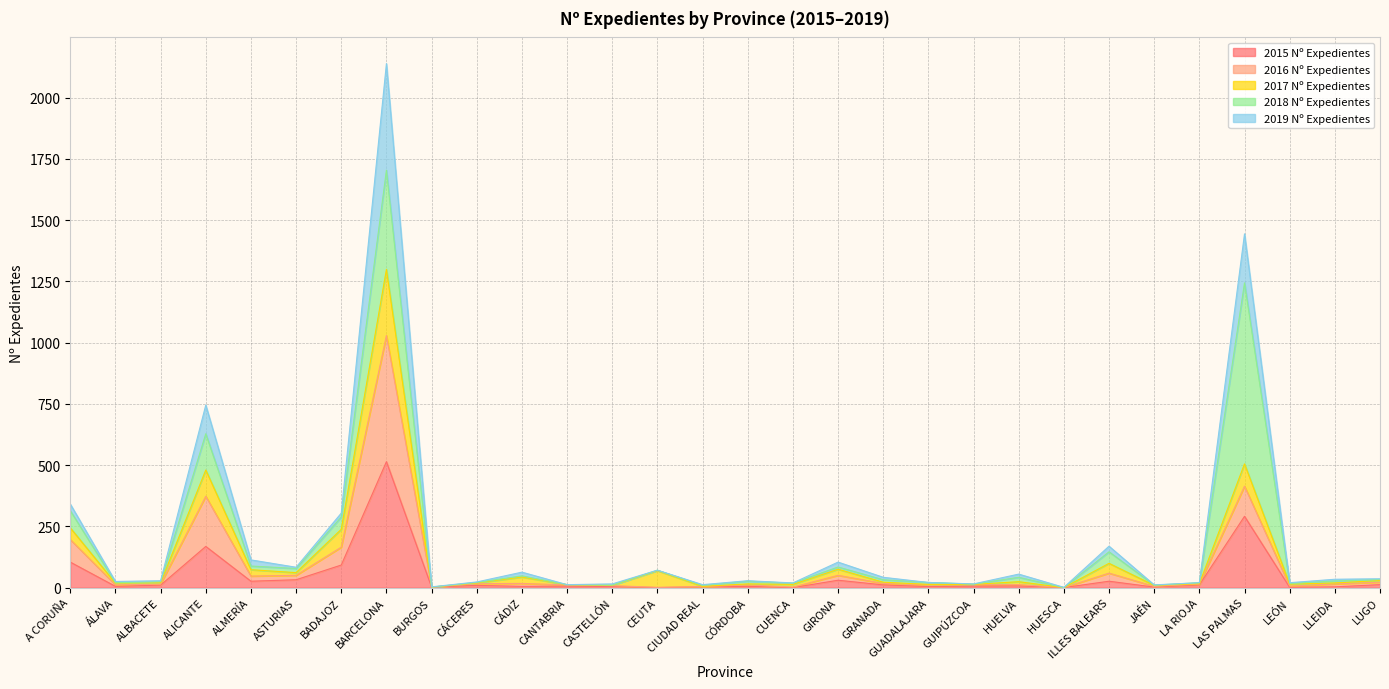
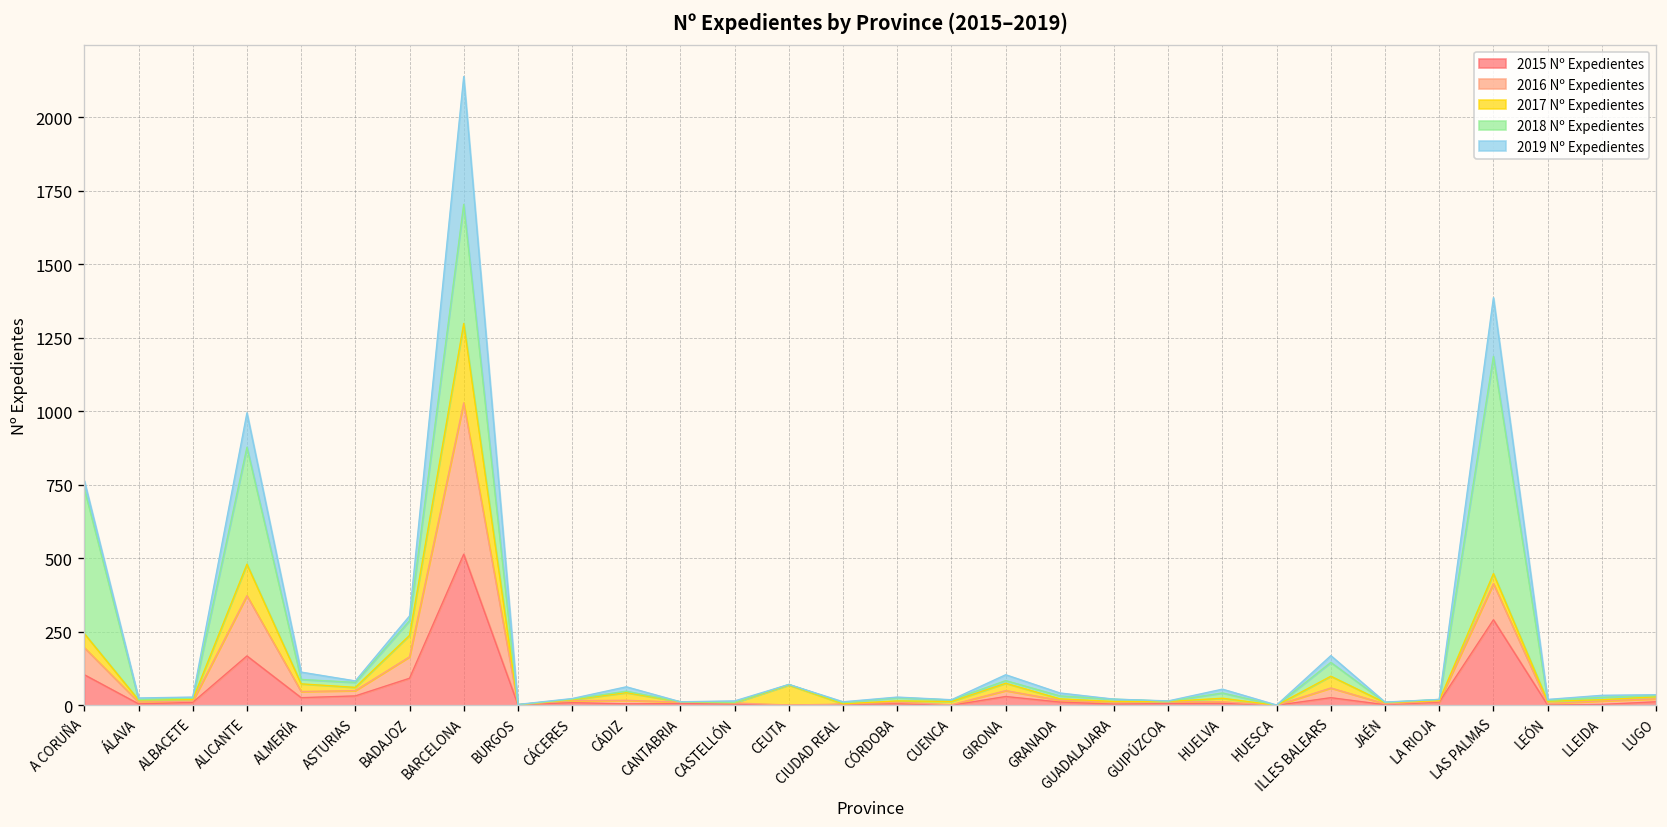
2018 Nº Expedientes, A CORUÑA: 70 -> 490
2018 Nº Expedientes, ALICANTE: 150 -> 400
2017 Nº Expedientes, LAS PALMAS: 90 -> 30
